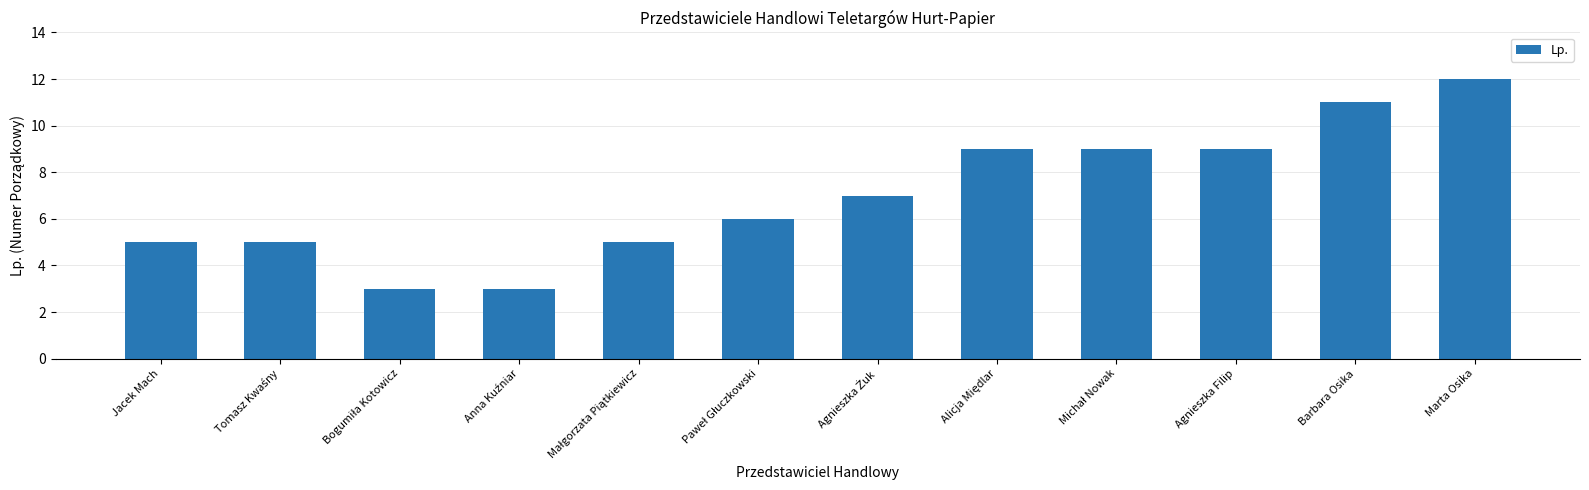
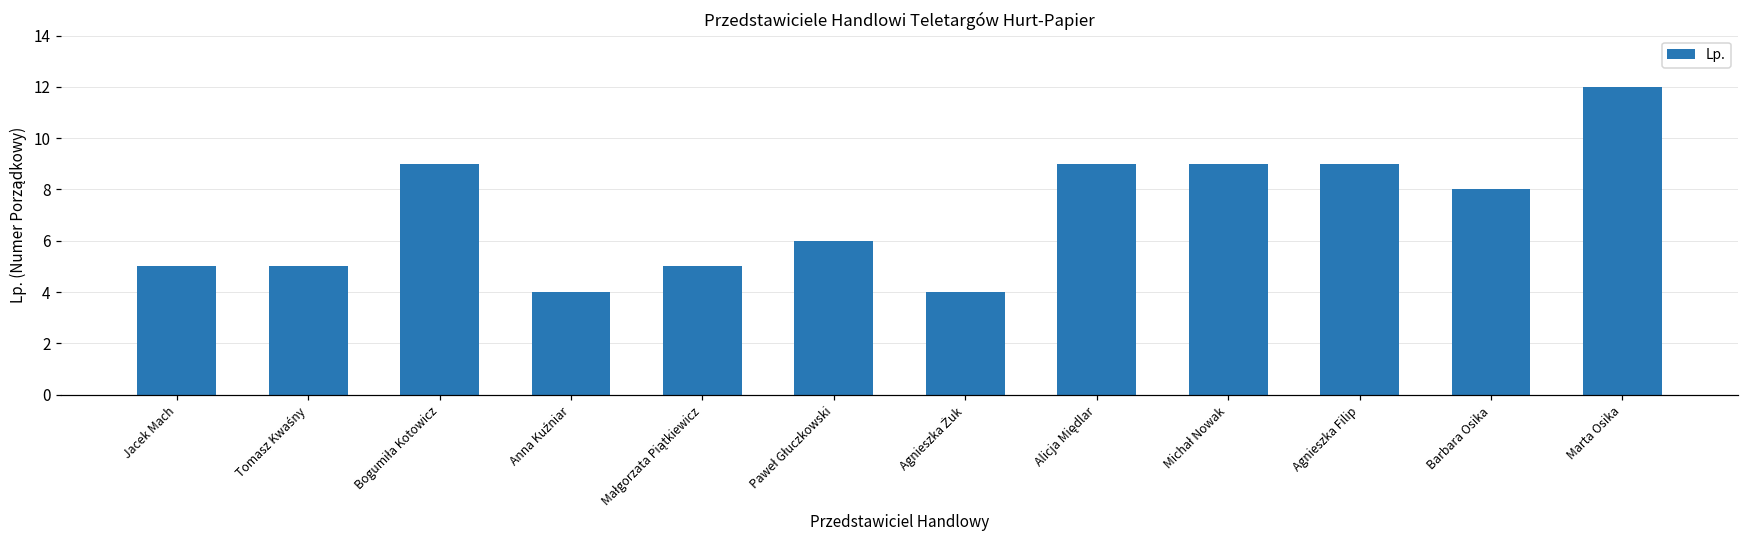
Bogumiła Kotowicz: 3 -> 9
Anna Kuźniar: 3 -> 4
Agnieszka Żuk: 7 -> 4
Barbara Osika: 11 -> 8
